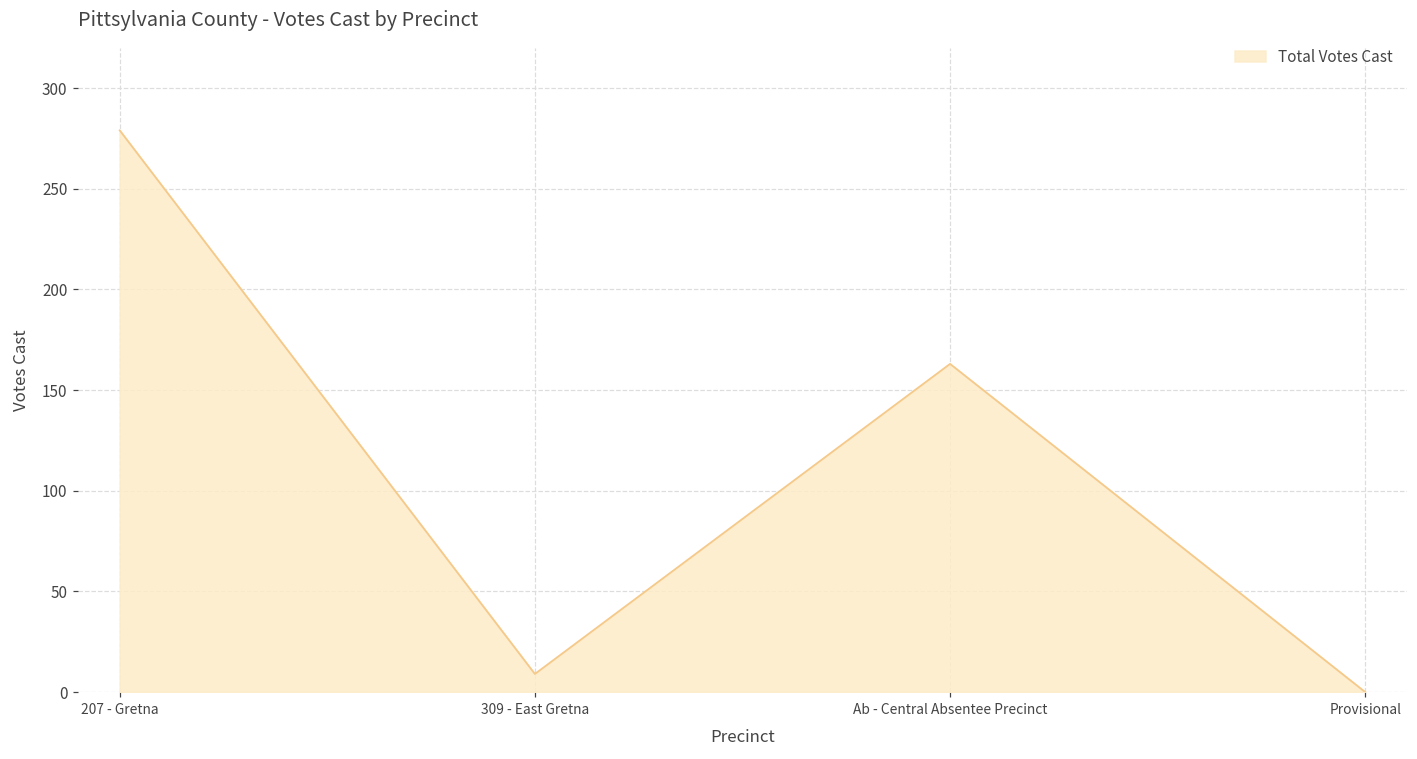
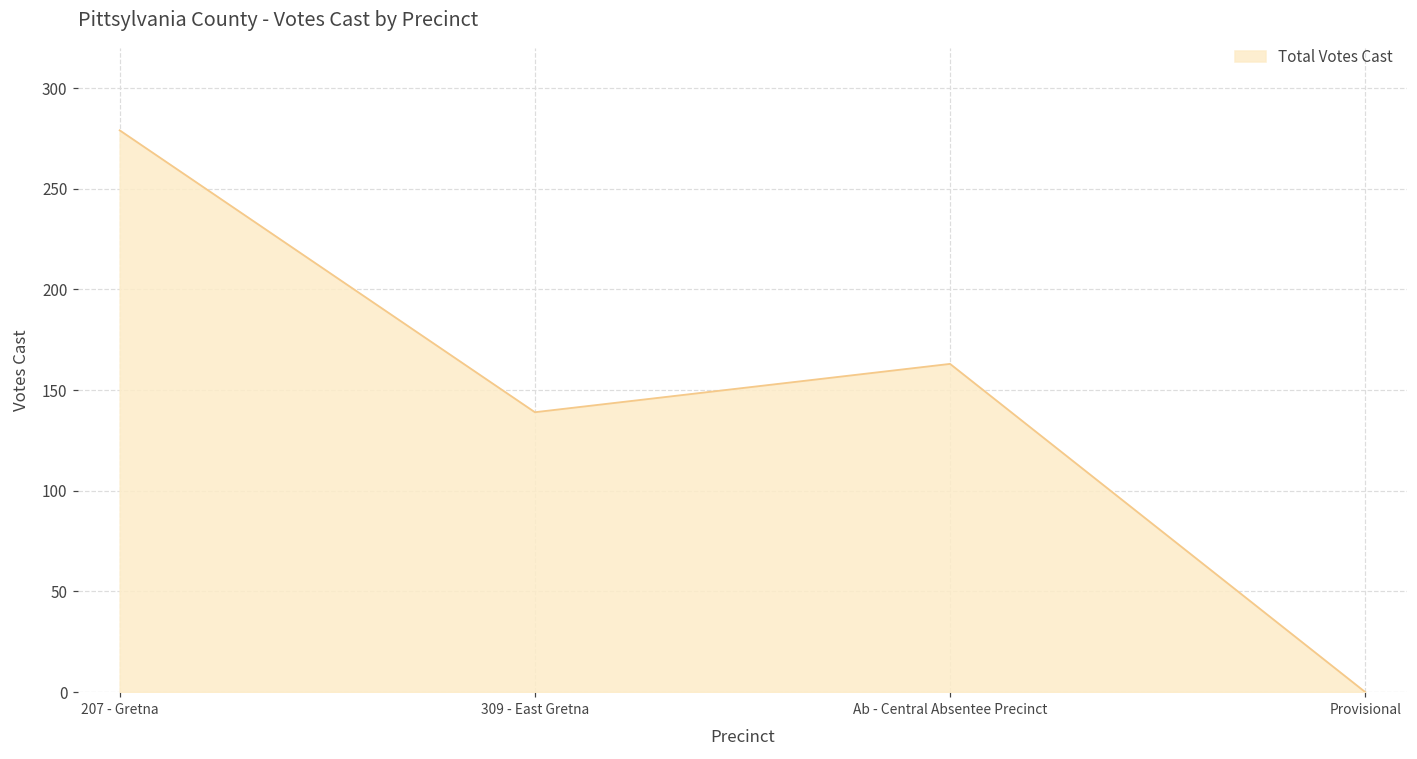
309 - East Gretna: 9 -> 139
